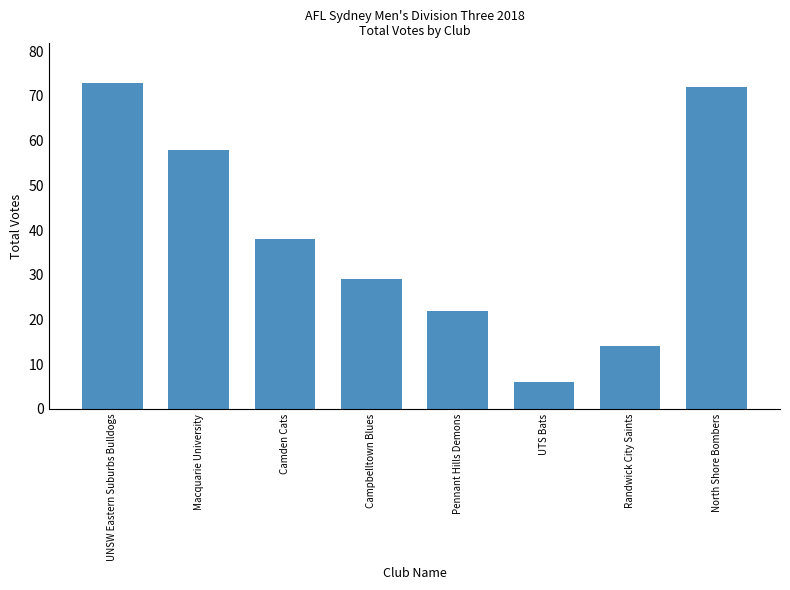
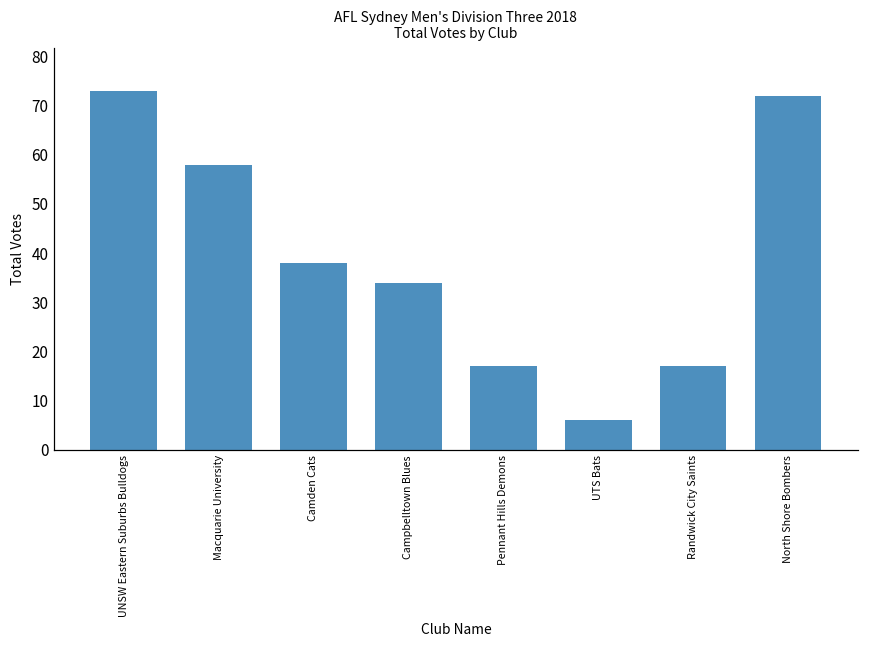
Campbelltown Blues: 29 -> 34
Pennant Hills Demons: 22 -> 17
Randwick City Saints: 14 -> 17
